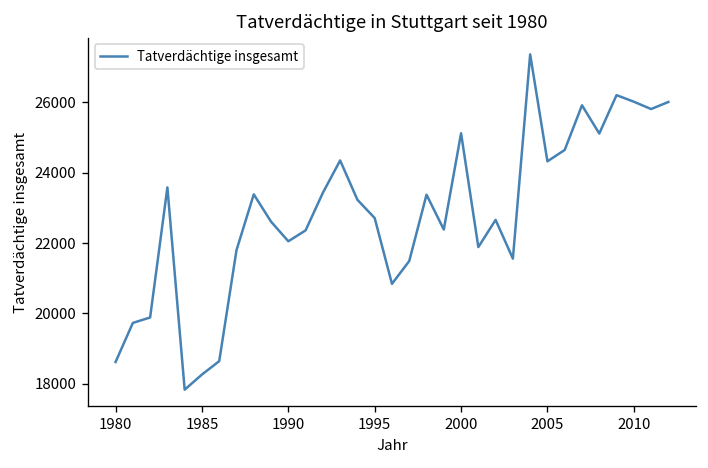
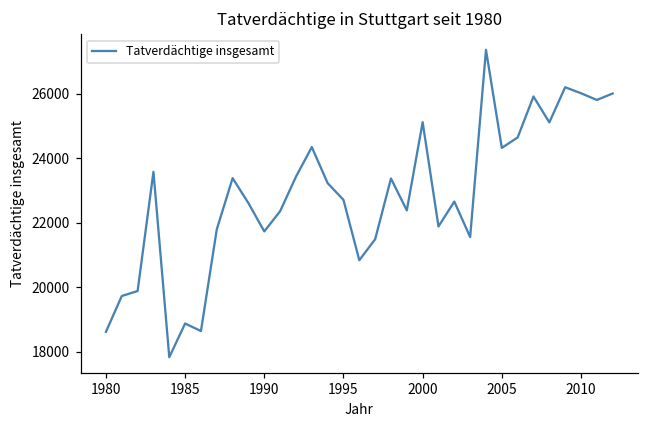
1985: 18300 -> 18900
1990: 22100 -> 21700
